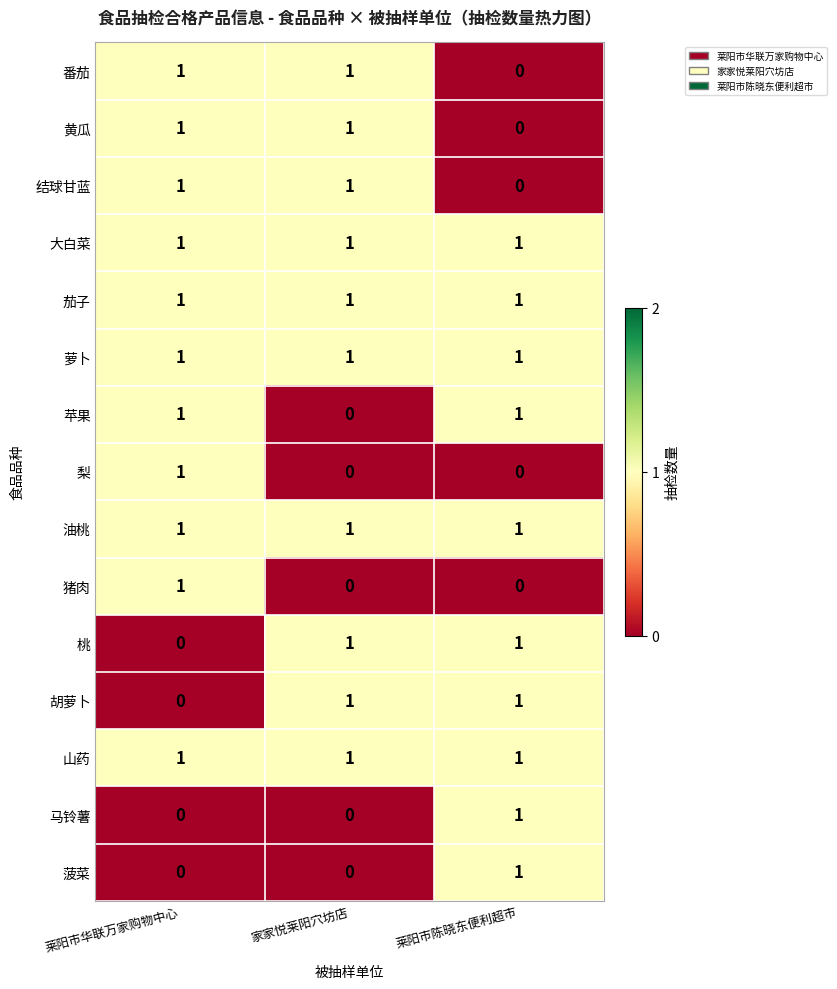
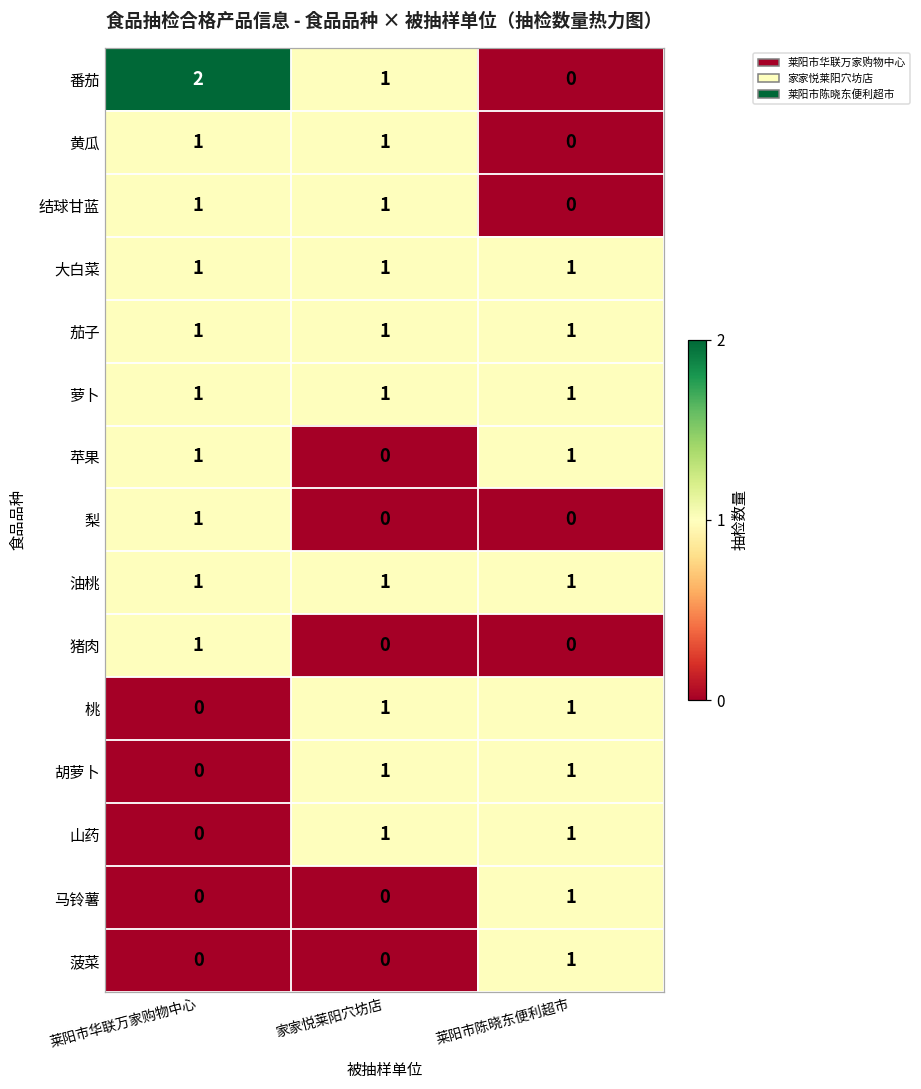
番茄, 莱阳市华联万家购物中心: 1 -> 2
山药, 莱阳市华联万家购物中心: 1 -> 0
